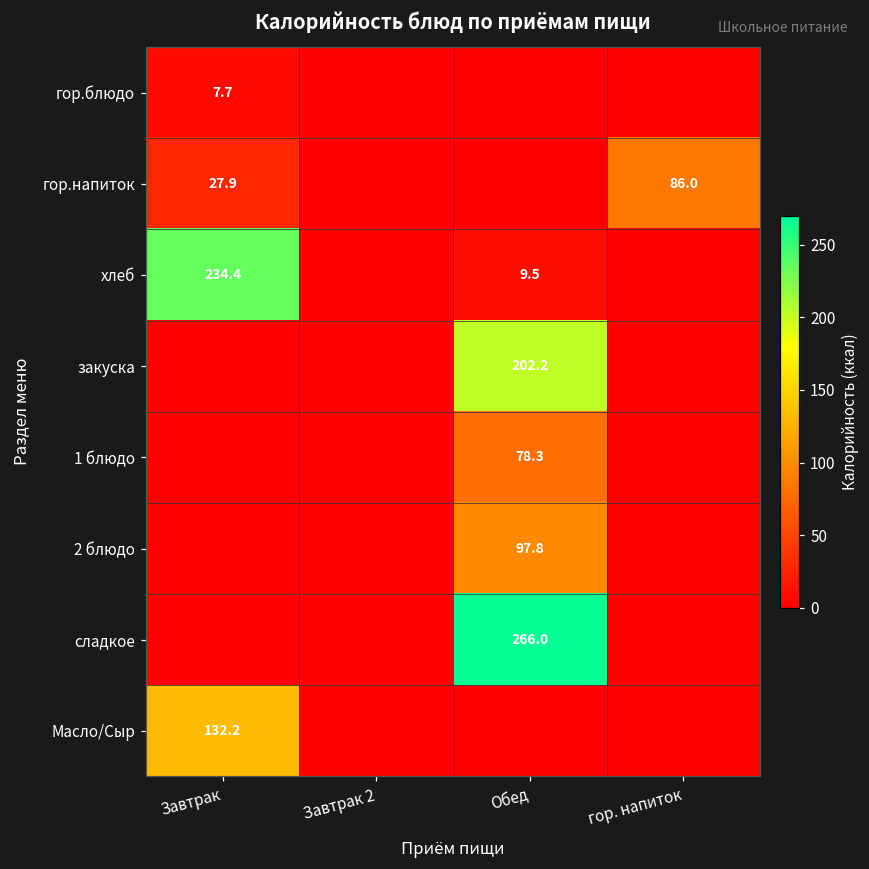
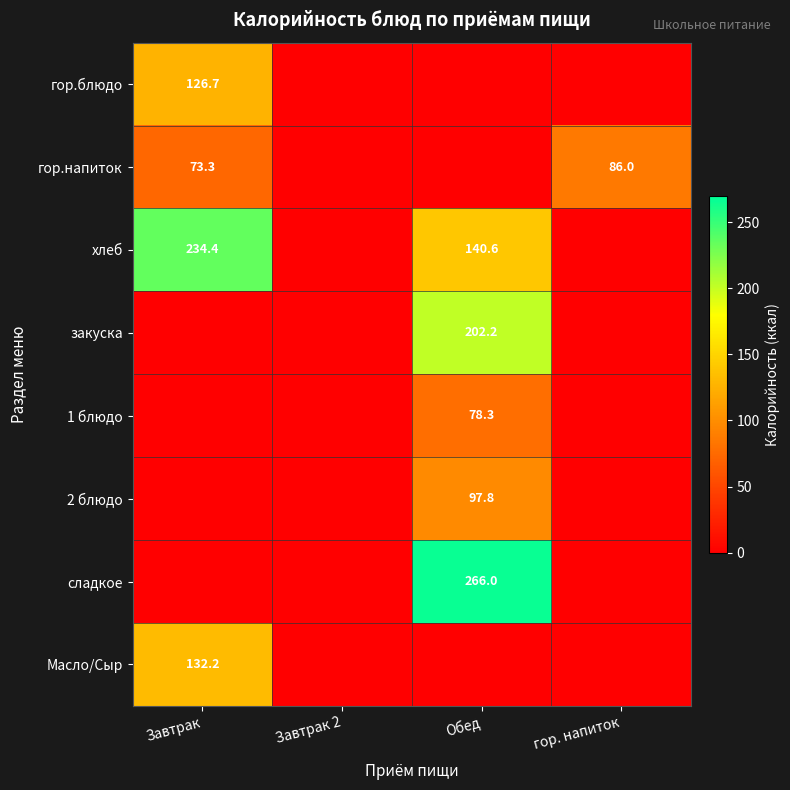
гор.блюдо, Завтрак: 7.7 -> 126.7
гор.напиток, Завтрак: 27.9 -> 73.3
хлеб, Обед: 9.5 -> 140.6
